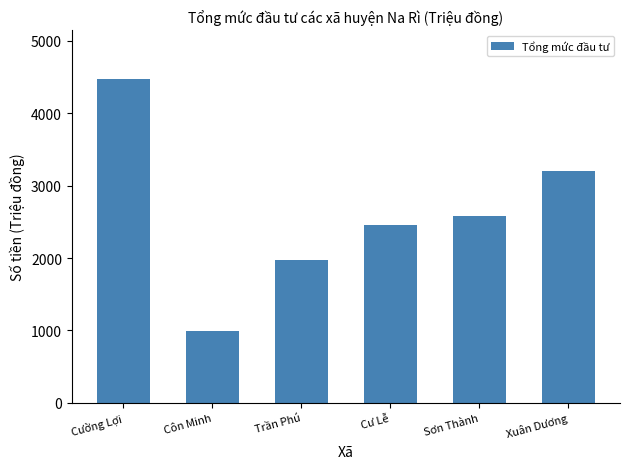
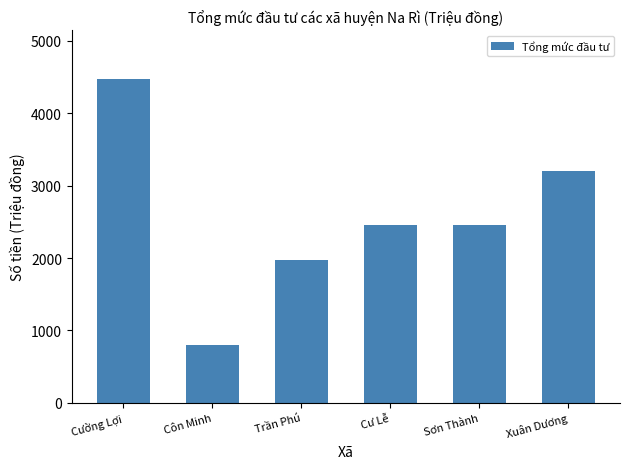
Côn Minh: 1000 -> 800
Sơn Thành: 2600 -> 2500
